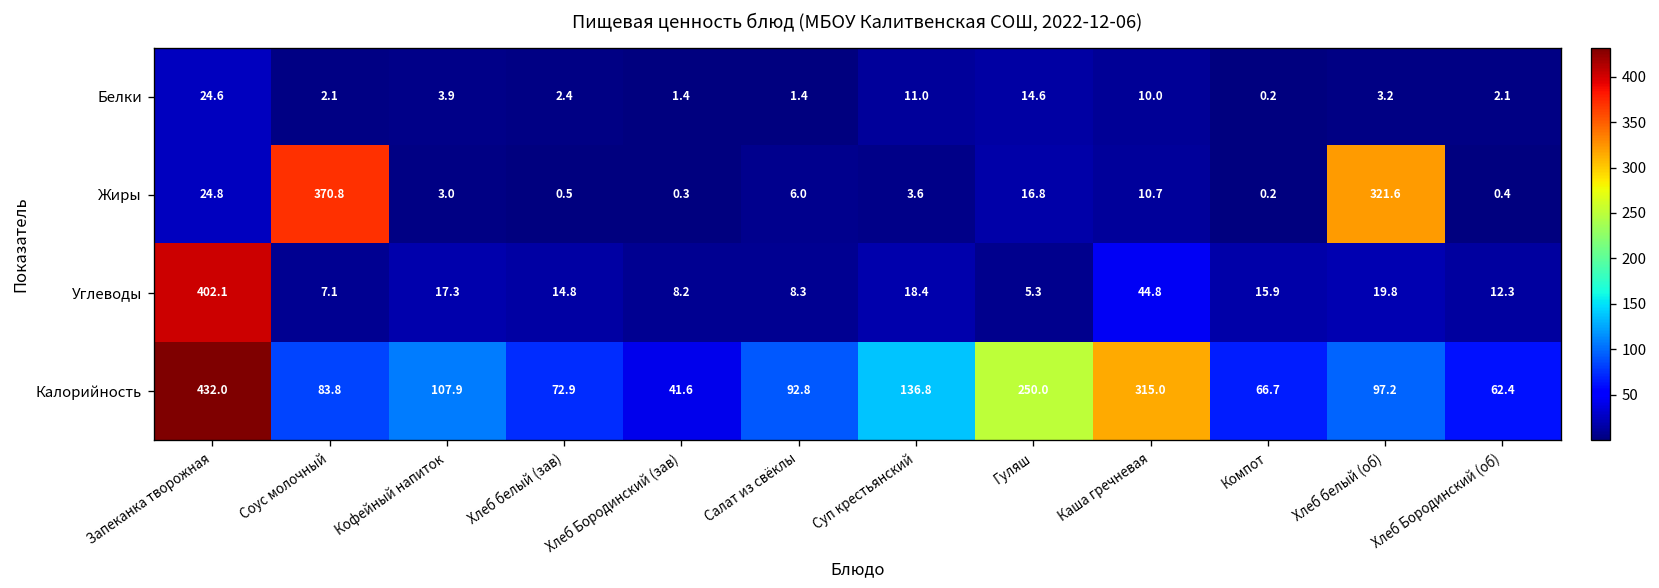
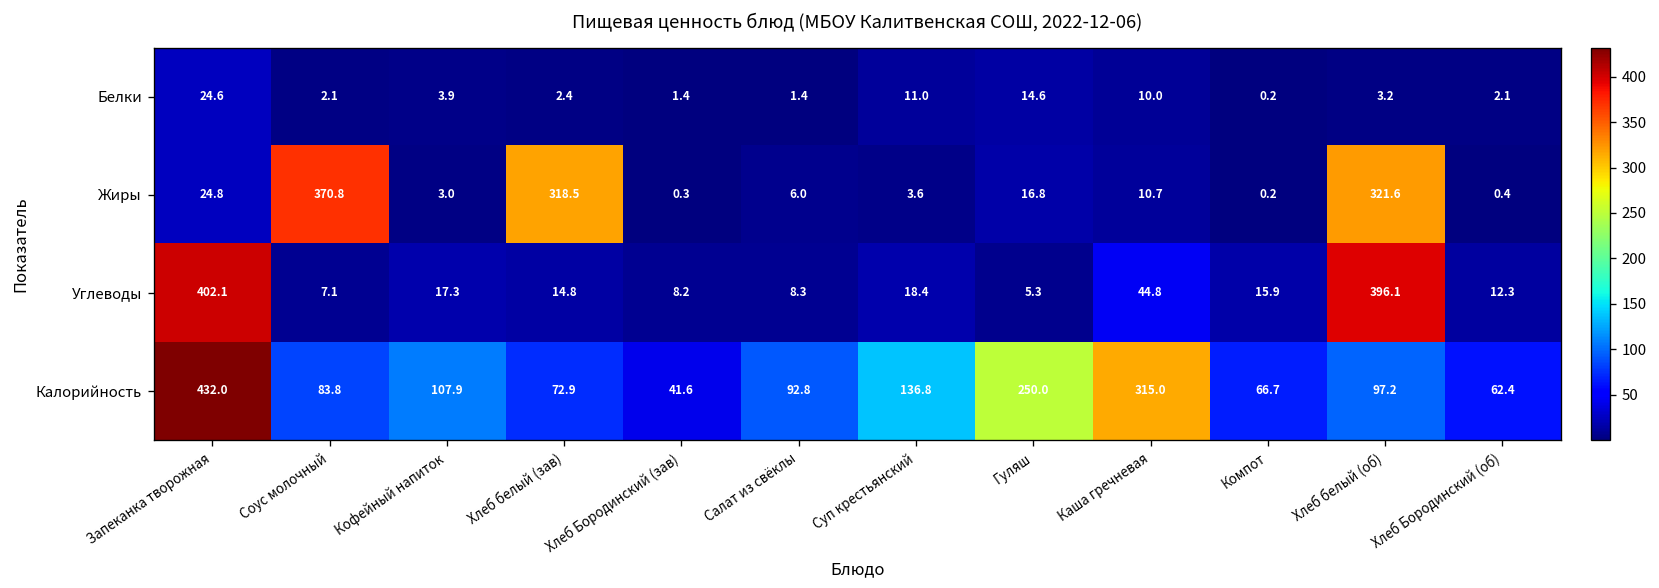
Жиры, Хлеб белый (зав): 0.5 -> 318.5
Углеводы, Хлеб белый (об): 19.8 -> 396.1
